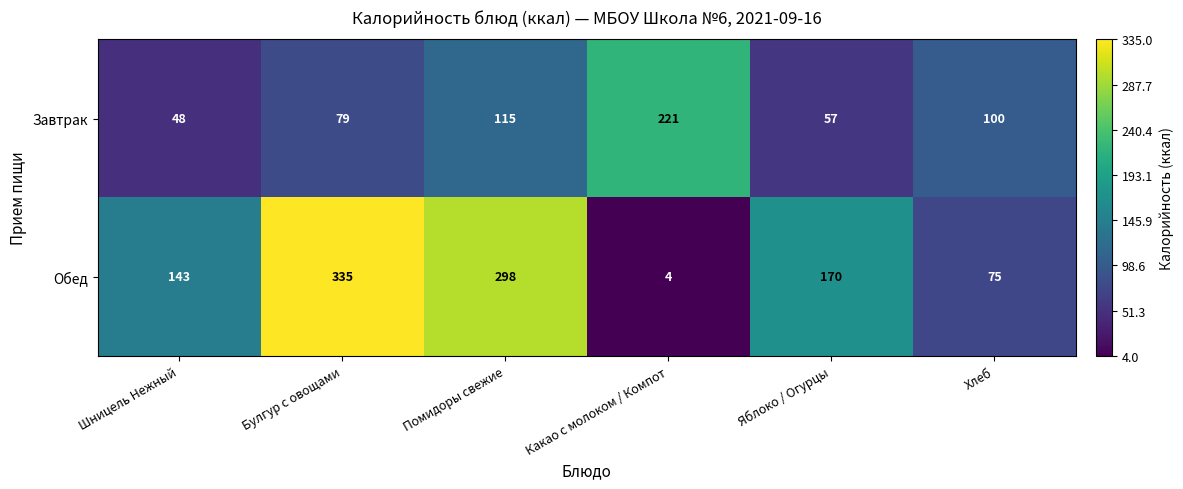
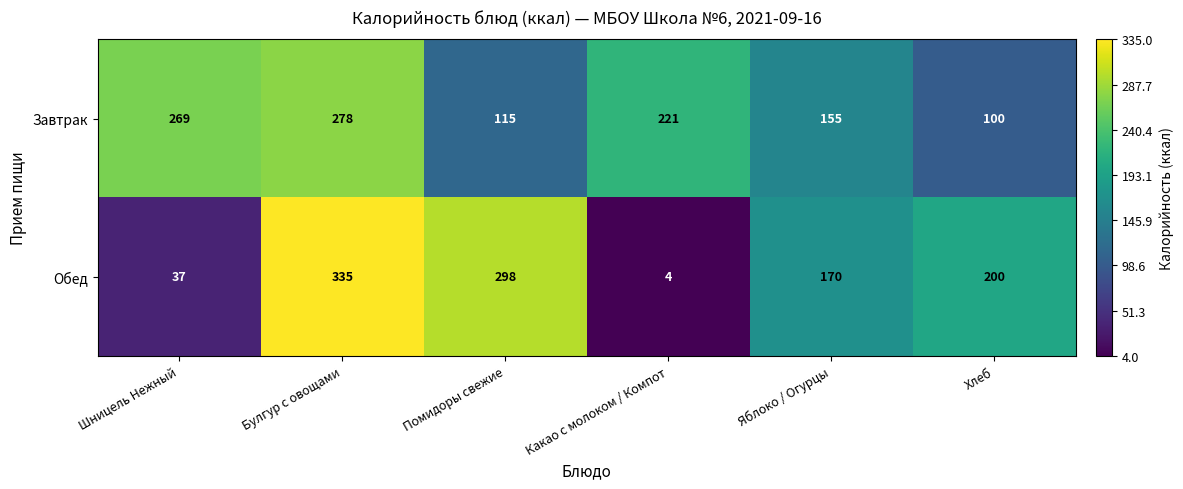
Завтрак, Шницель Нежный: 48 -> 269
Завтрак, Булгур с овощами: 79 -> 278
Завтрак, Яблоко / Огурцы: 57 -> 155
Обед, Шницель Нежный: 143 -> 37
Обед, Хлеб: 75 -> 200
